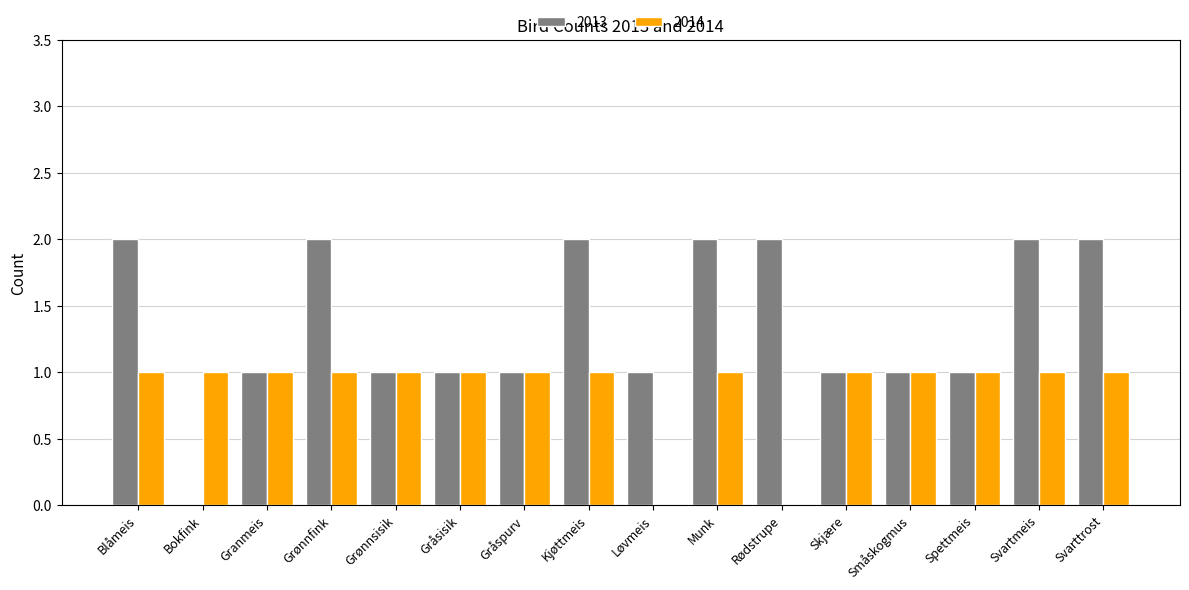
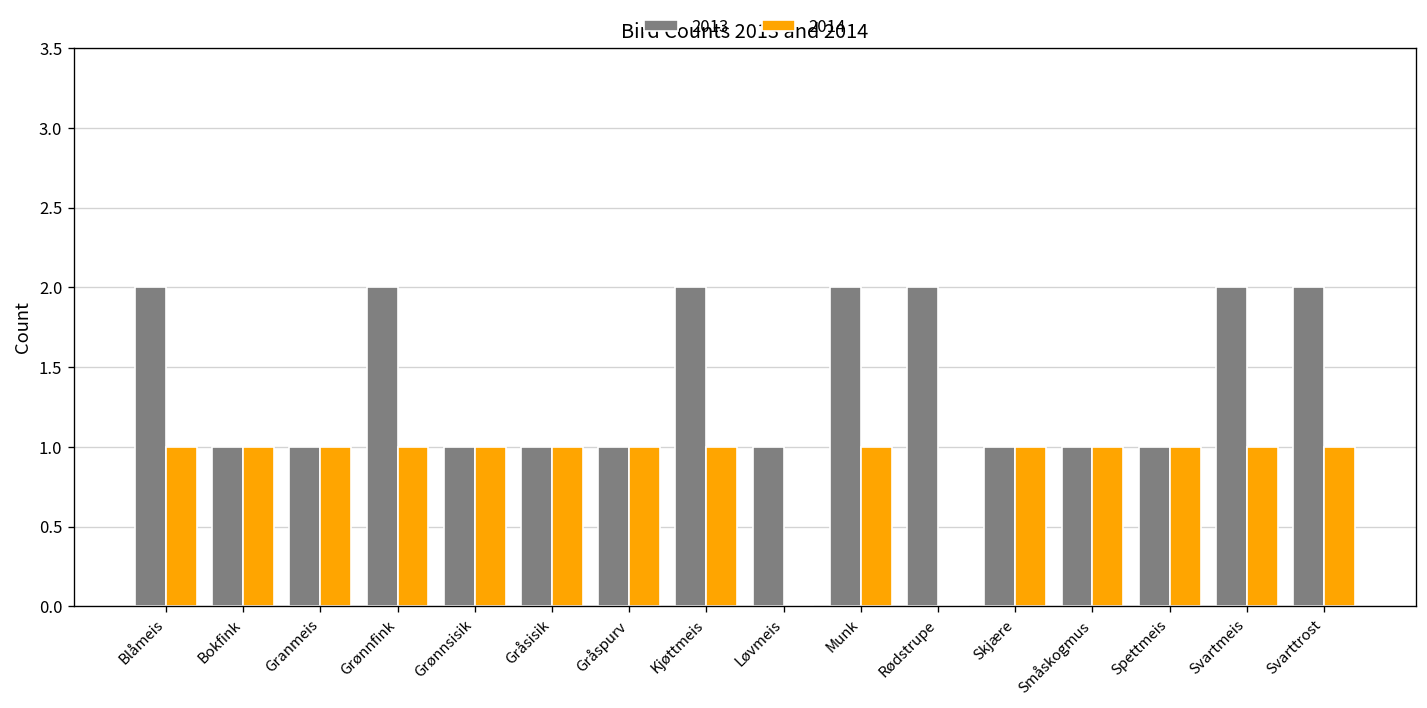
2013, Bokfink: 0 -> 1
